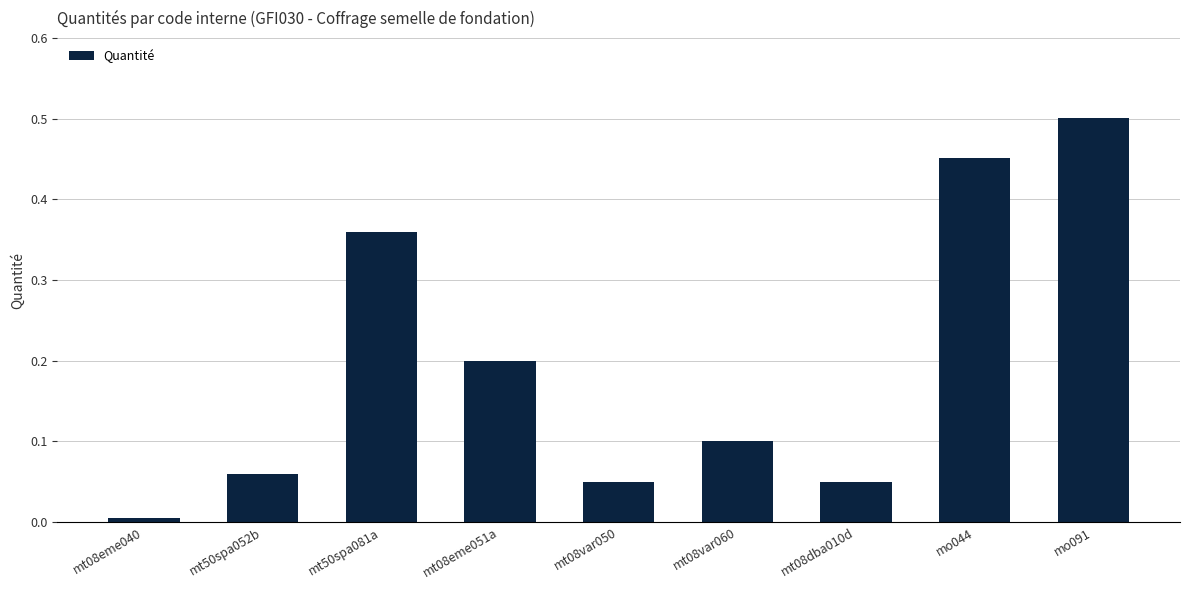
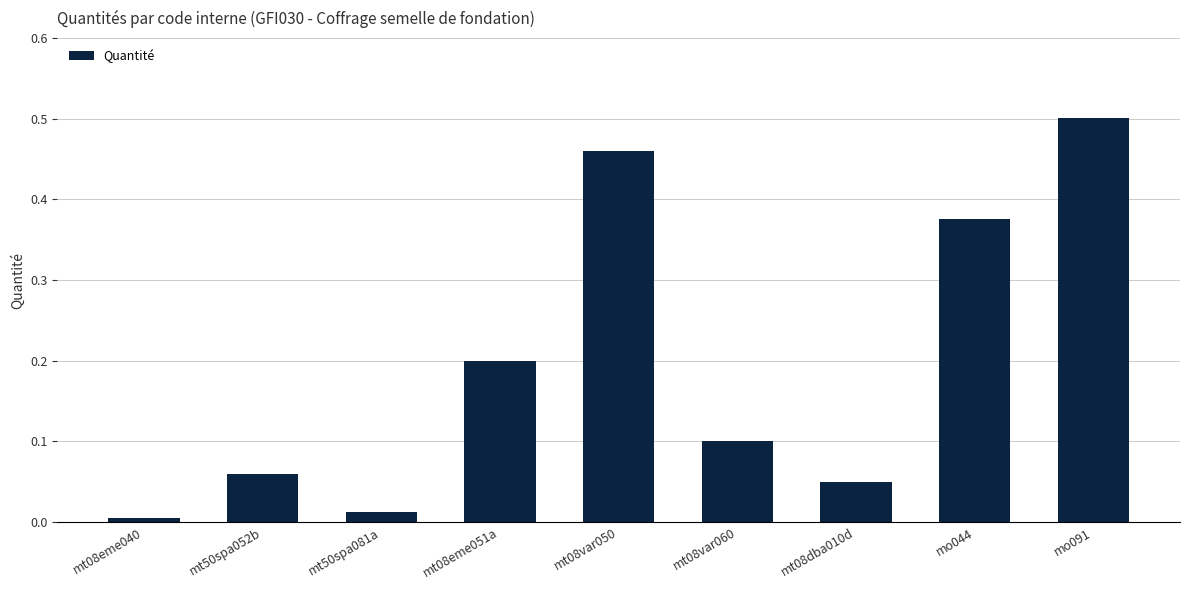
mt50spa081a: 0.36 -> 0.01
mt08var050: 0.05 -> 0.46
mo044: 0.45 -> 0.38
